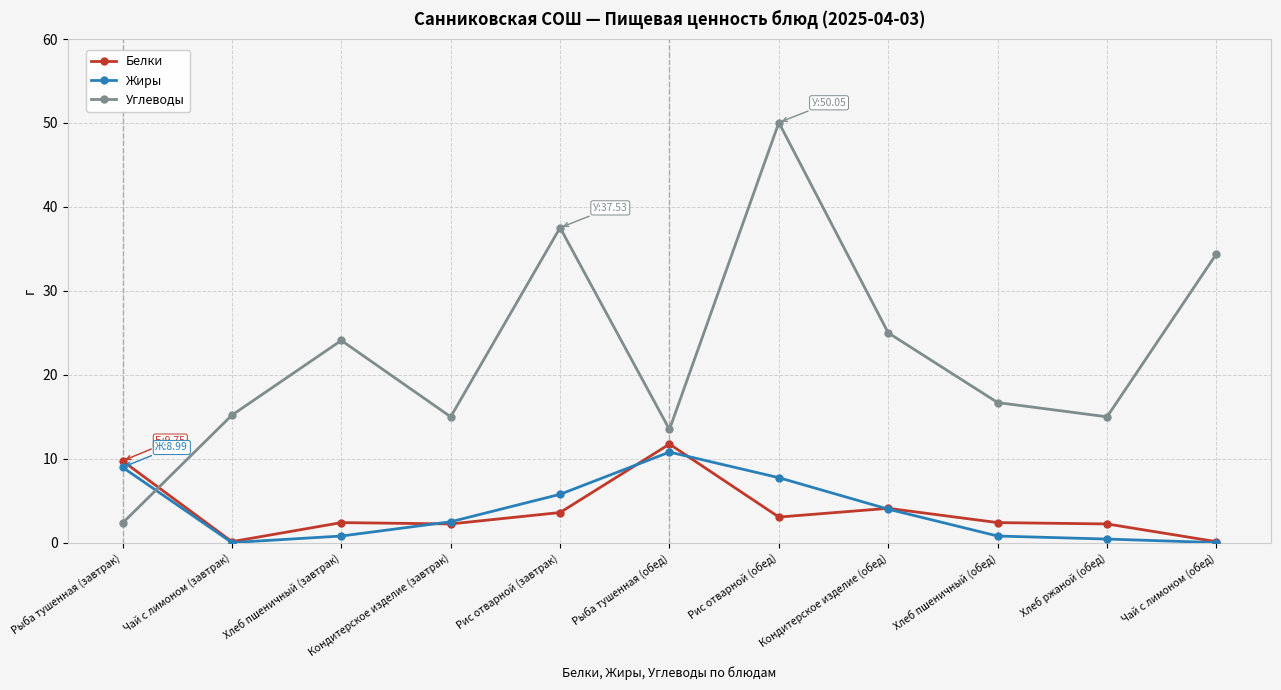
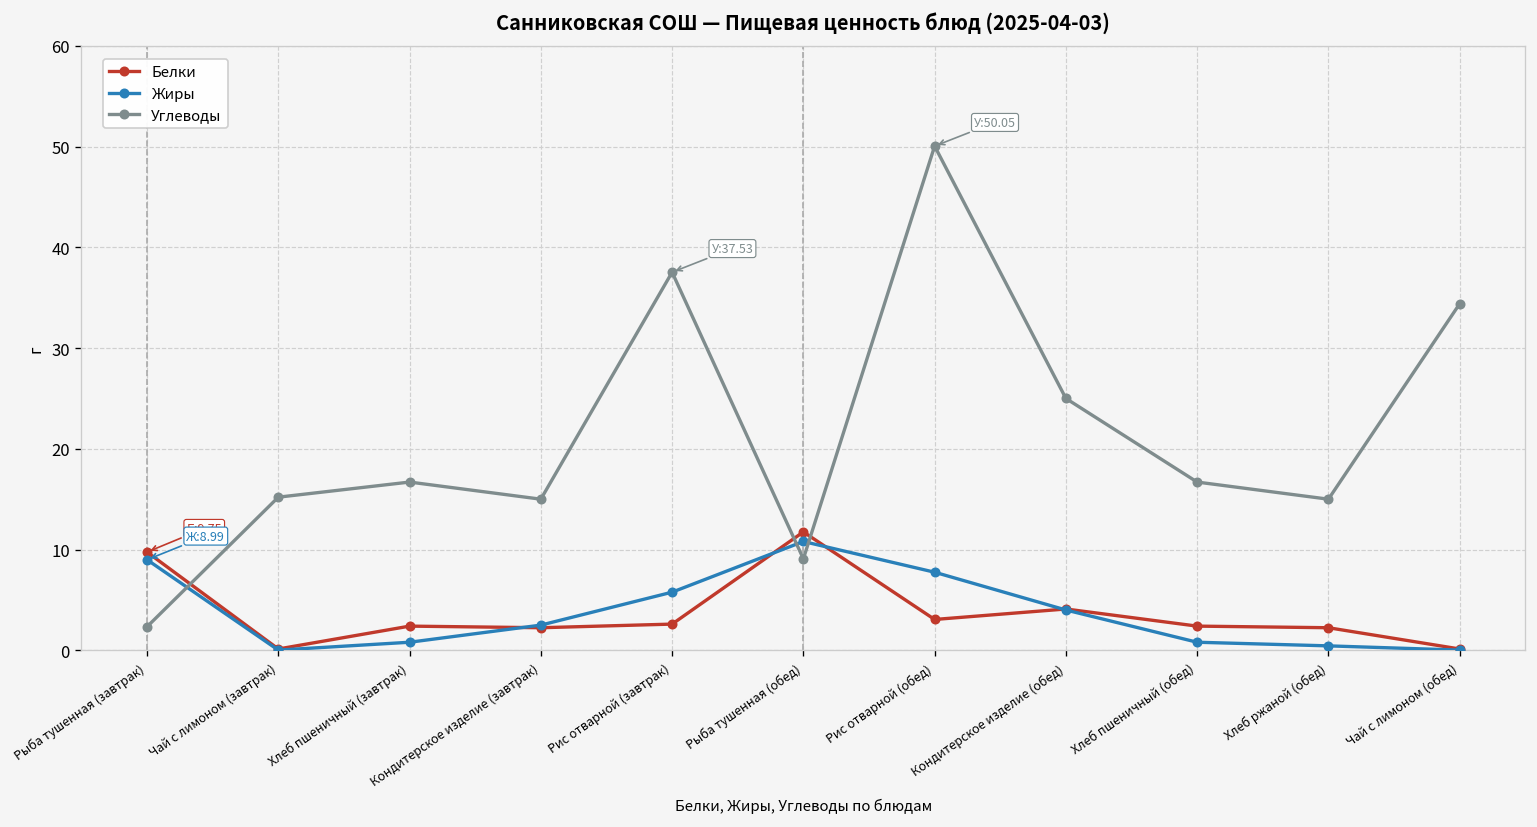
Углеводы, Хлеб пшеничный (завтрак): 24 -> 17
Белки, Рис отварной (завтрак): 4 -> 3
Углеводы, Рыба тушенная (обед): 13 -> 9
